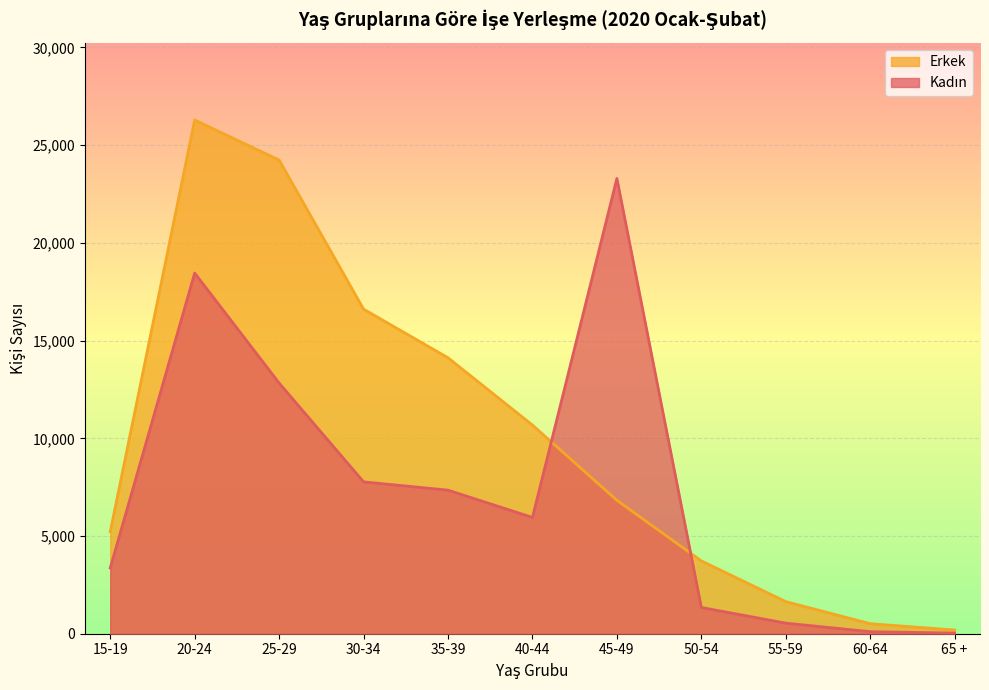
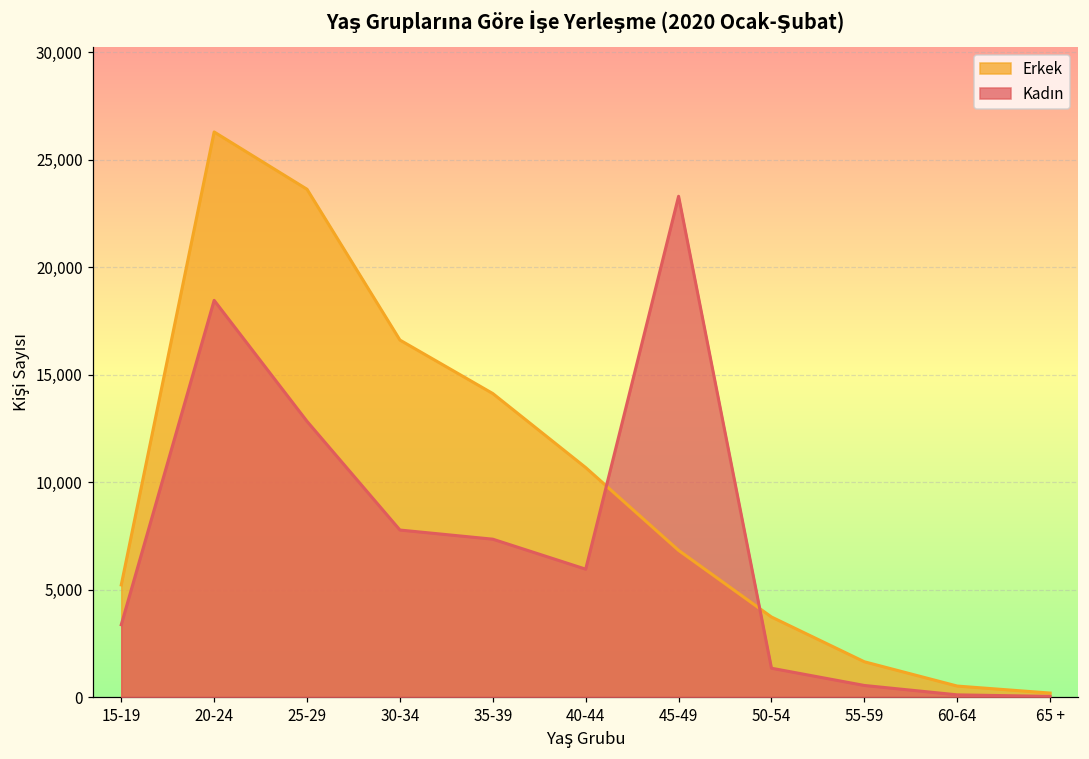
Erkek, 25-29: 24,200 -> 23,600
